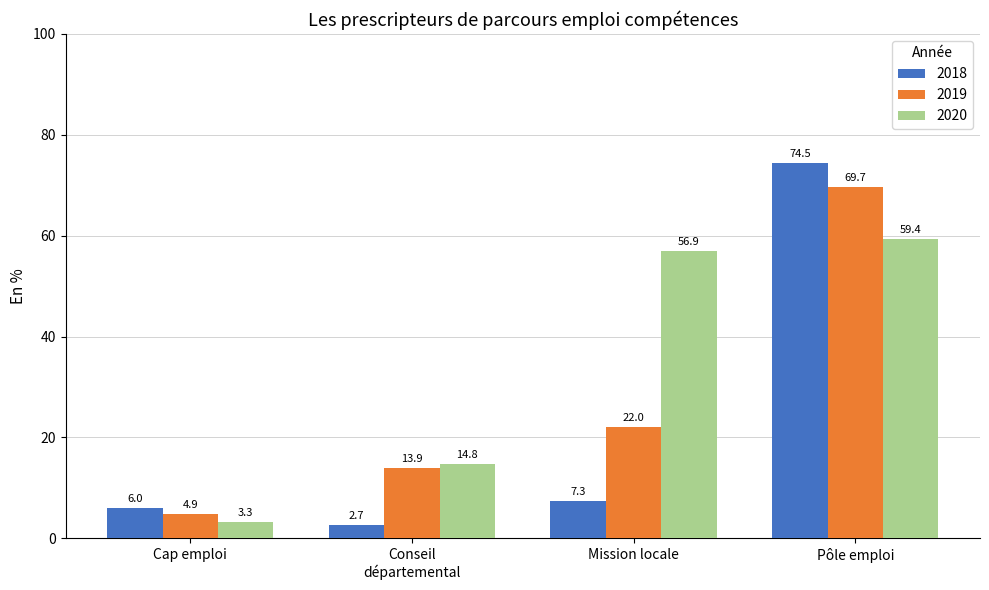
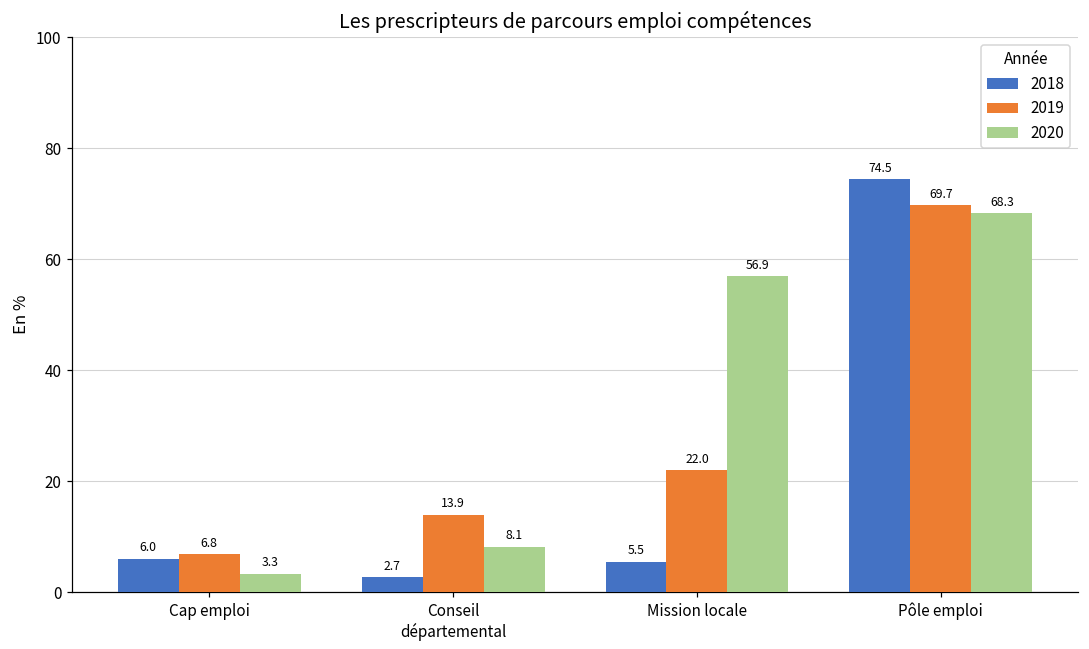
2019, Cap emploi: 4.9 -> 6.8
2020, Conseil départemental: 14.8 -> 8.1
2018, Mission locale: 7.3 -> 5.5
2020, Pôle emploi: 59.4 -> 68.3
